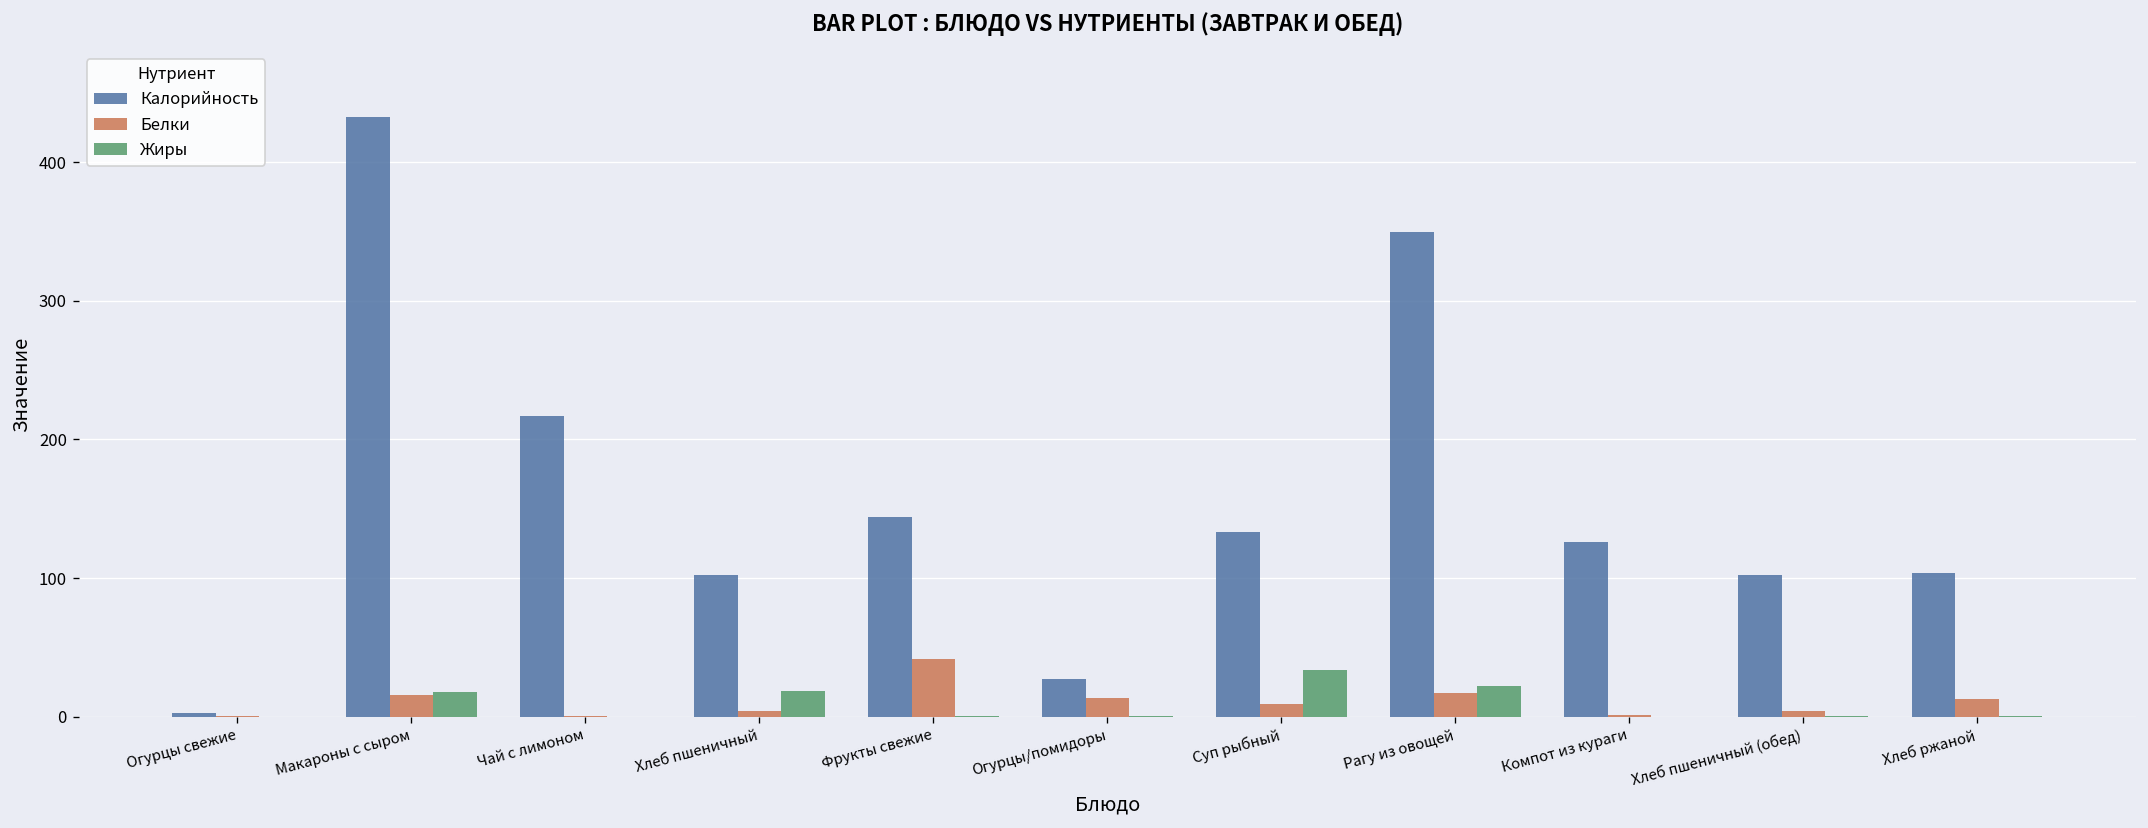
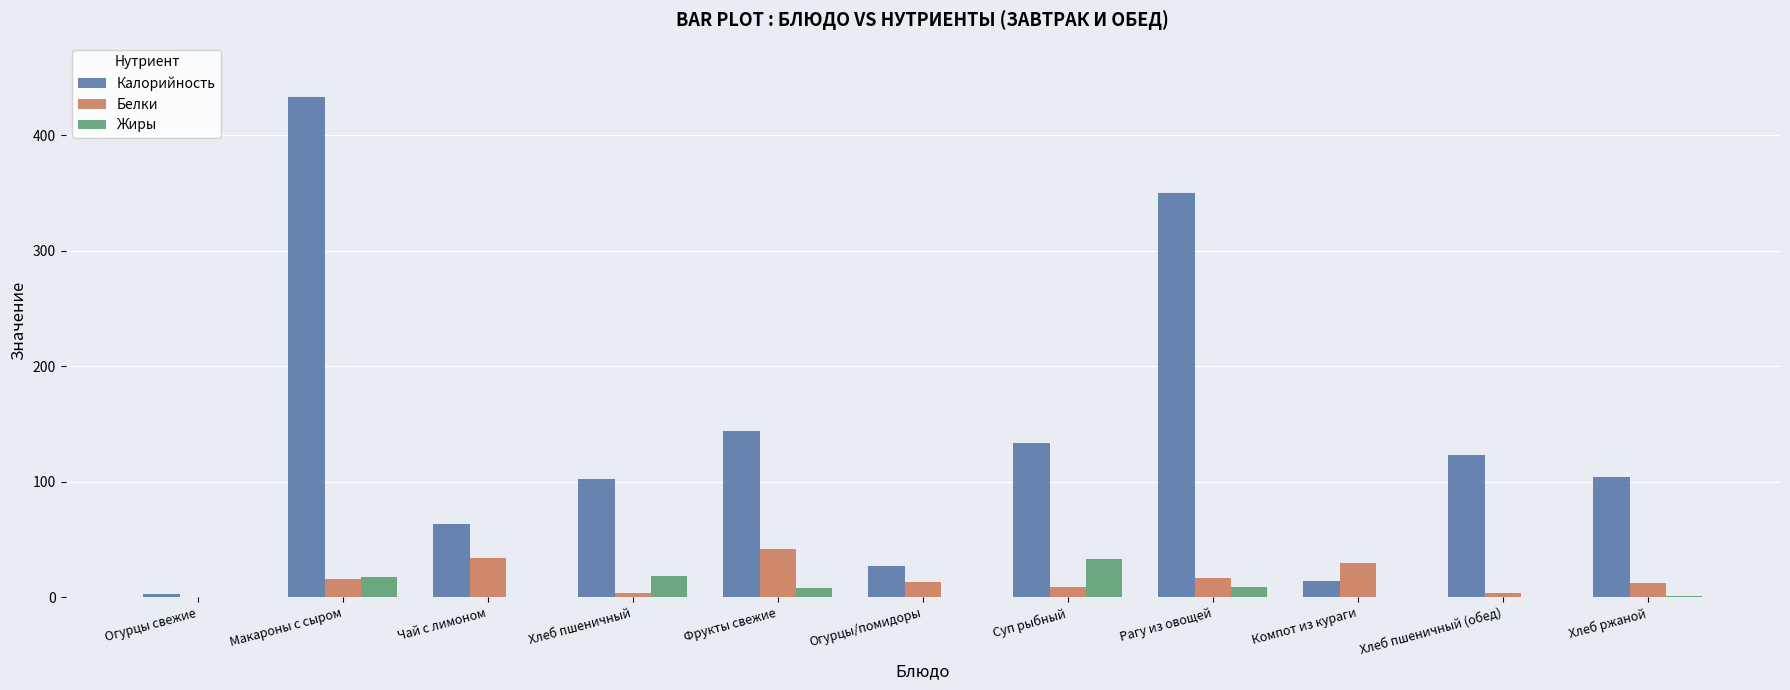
Калорийность, Чай с лимоном: 217 -> 63
Белки, Чай с лимоном: 0 -> 34
Жиры, Фрукты свежие: 0 -> 8
Жиры, Рагу из овощей: 22 -> 9
Калорийность, Компот из кураги: 126 -> 15
Белки, Компот из кураги: 1 -> 29
Калорийность, Хлеб пшеничный (обед): 103 -> 123
